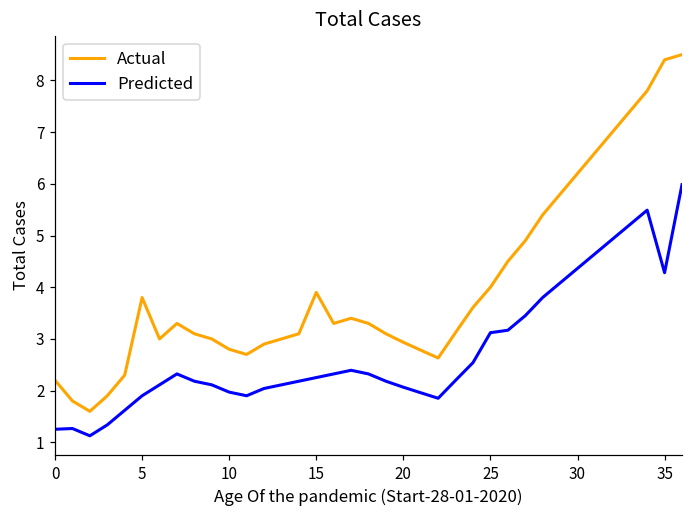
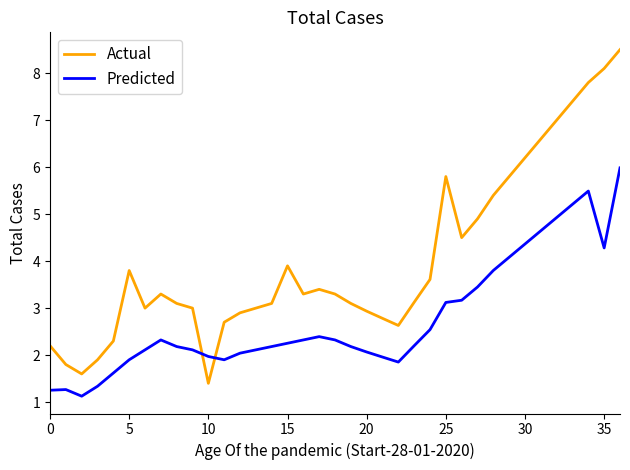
Actual, 10: 2.8 -> 1.4
Actual, 25: 4.0 -> 5.8
Actual, 35: 8.4 -> 8.1
